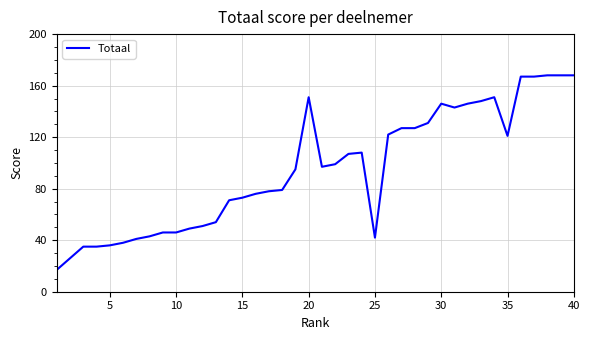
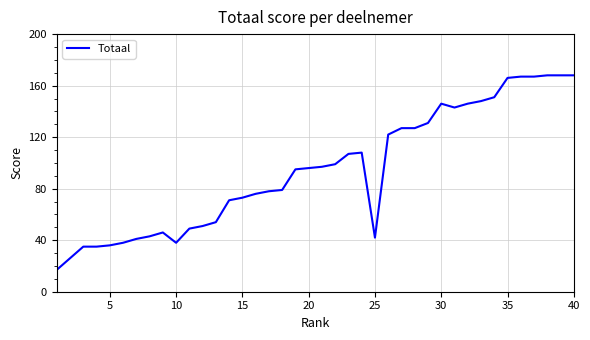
10: 46 -> 38
20: 151 -> 96
35: 121 -> 166
